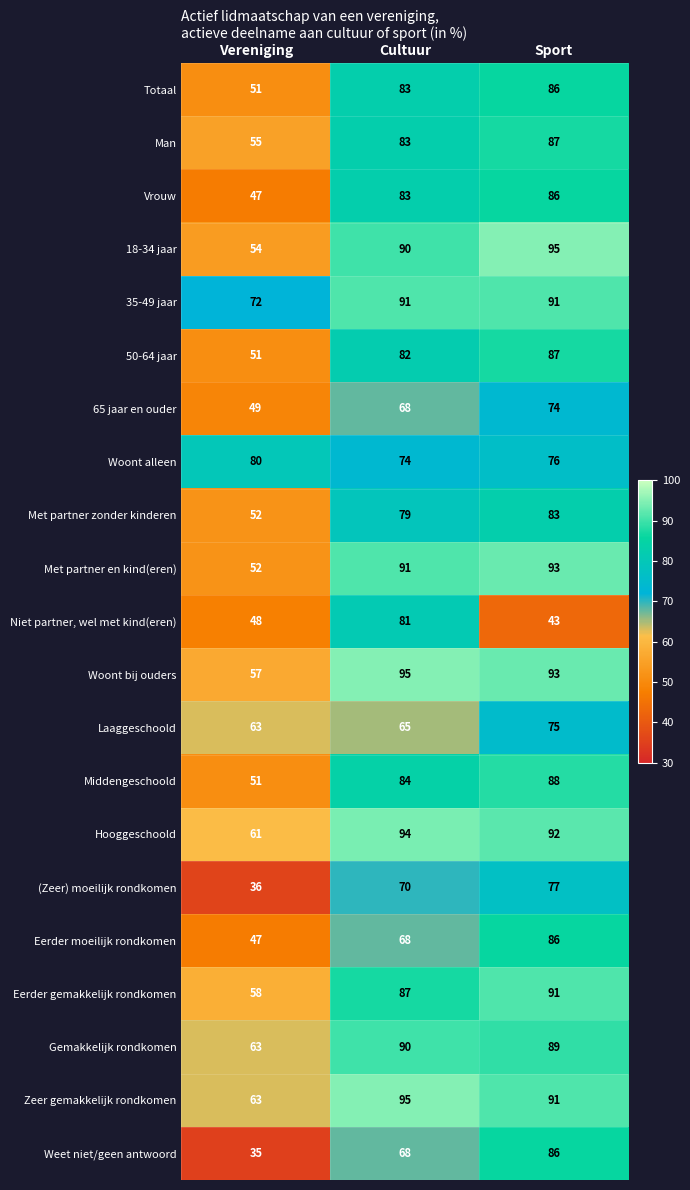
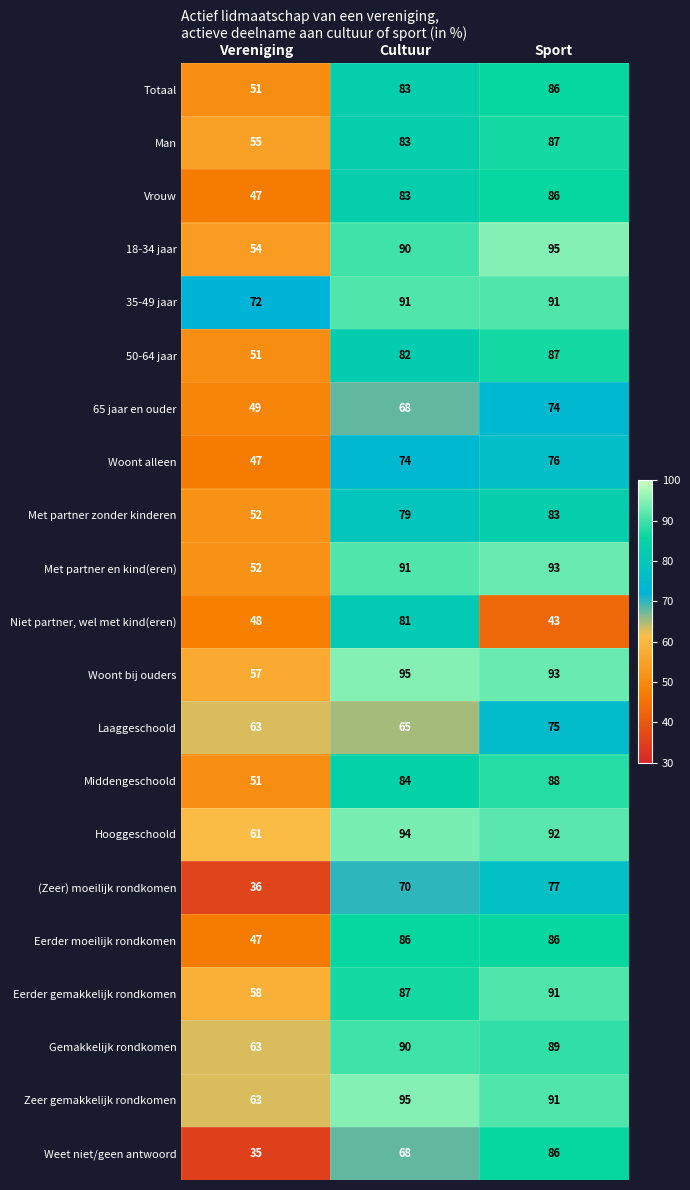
Woont alleen, Vereniging: 80 -> 47
Eerder moeilijk rondkomen, Cultuur: 68 -> 86
